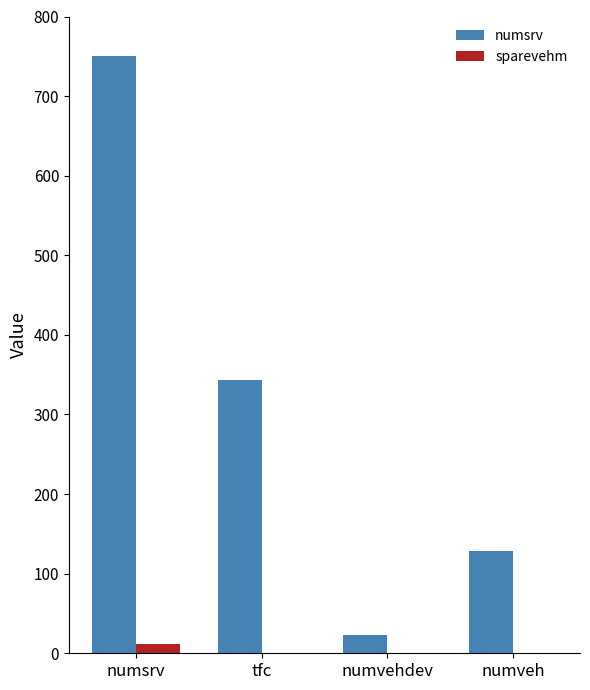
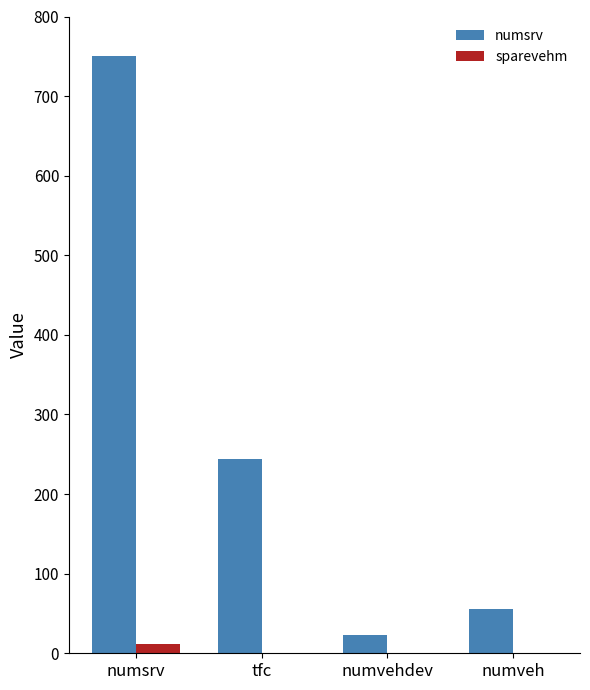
numsrv, tfc: 340 -> 240
numsrv, numveh: 130 -> 60
